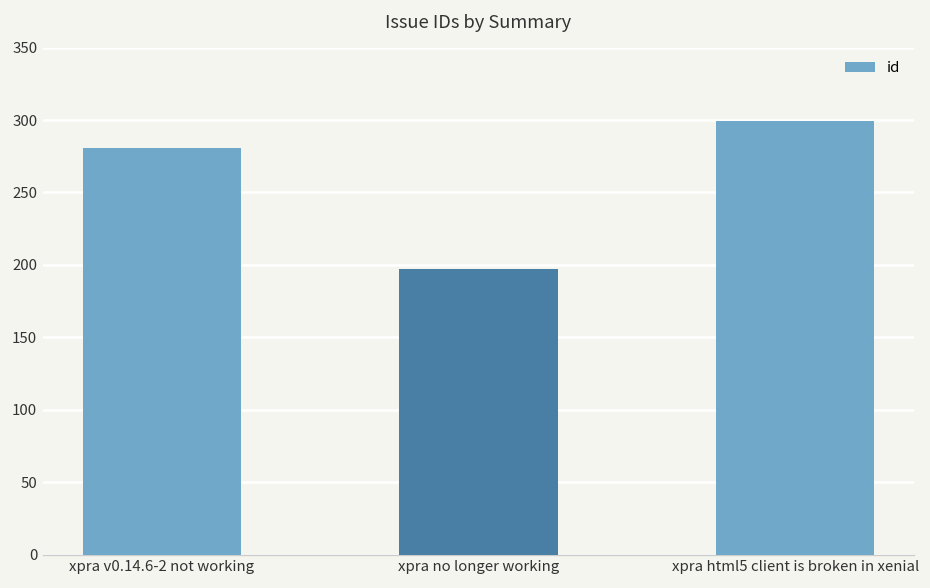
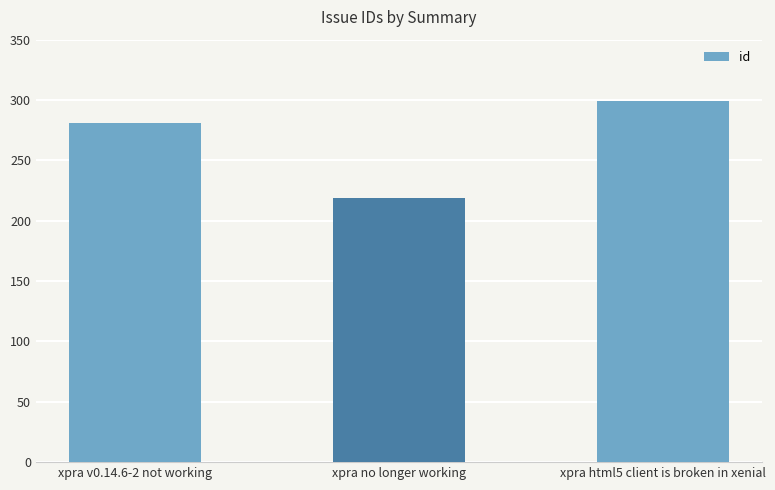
xpra no longer working: 197 -> 219
